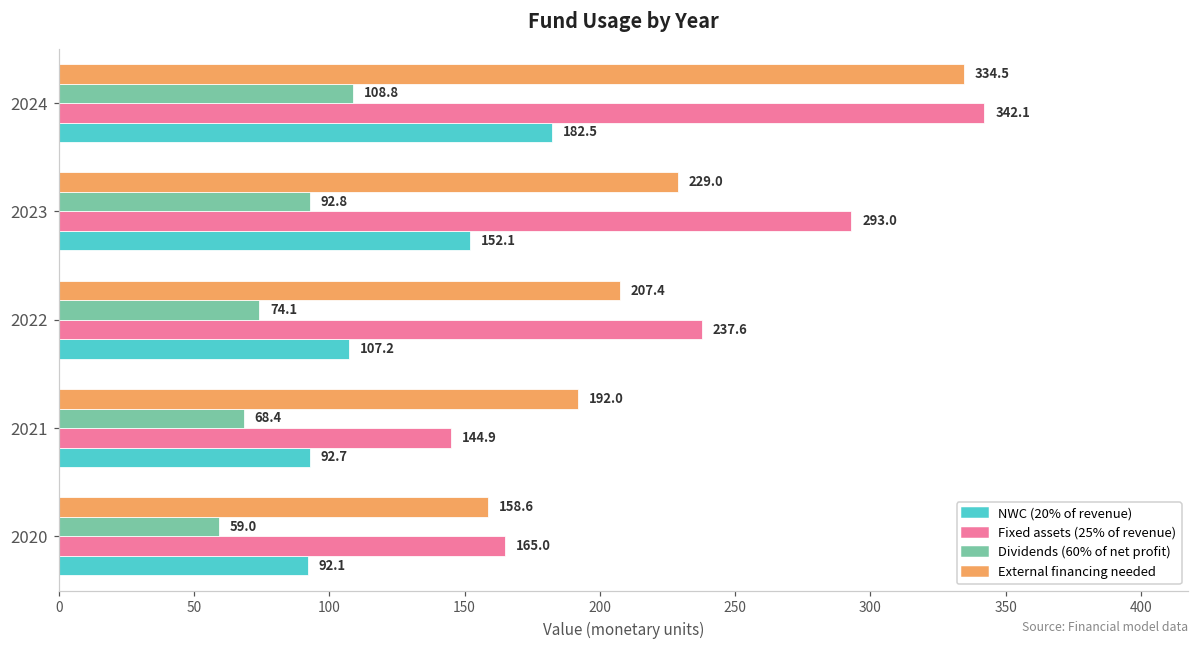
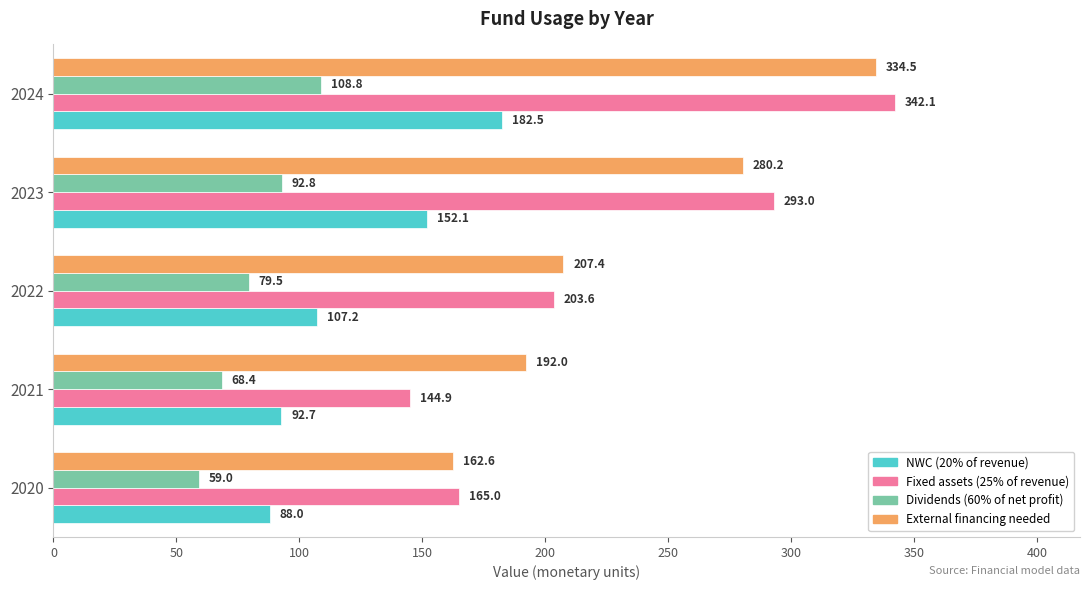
External financing needed, 2023: 229.0 -> 280.2
Dividends (60% of net profit), 2022: 74.1 -> 79.5
Fixed assets (25% of revenue), 2022: 237.6 -> 203.6
External financing needed, 2020: 158.6 -> 162.6
NWC (20% of revenue), 2020: 92.1 -> 88.0
